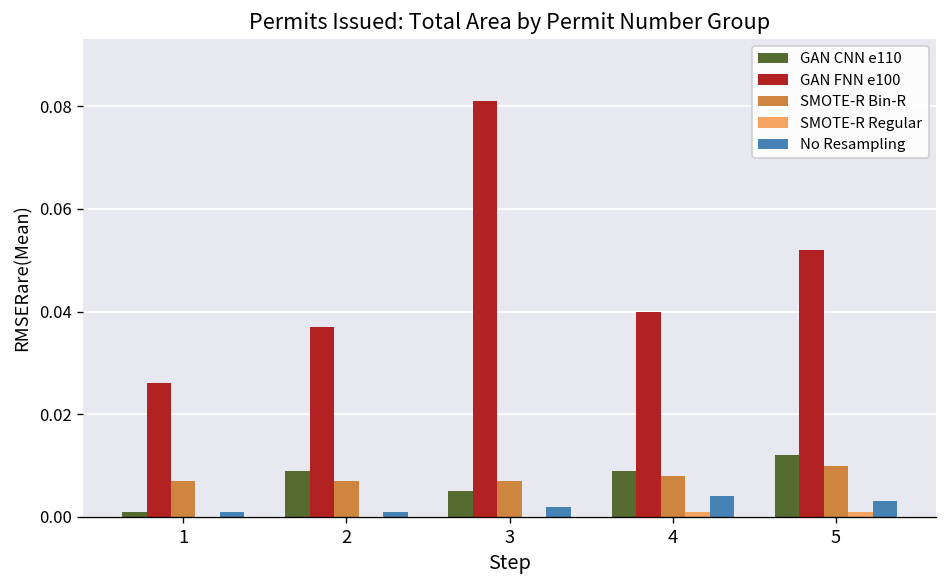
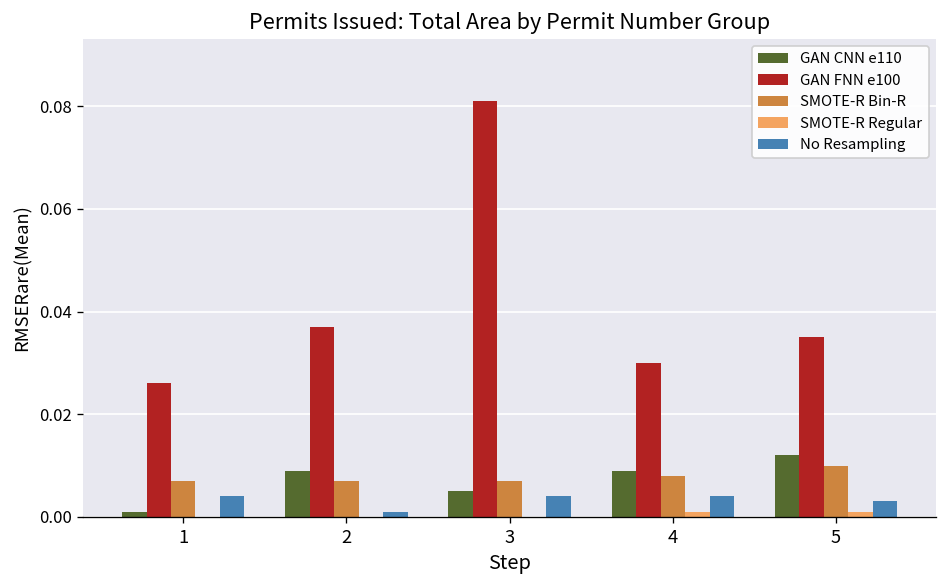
No Resampling, 1: 0.001 -> 0.004
No Resampling, 3: 0.002 -> 0.004
GAN FNN e100, 4: 0.04 -> 0.03
GAN FNN e100, 5: 0.052 -> 0.035
